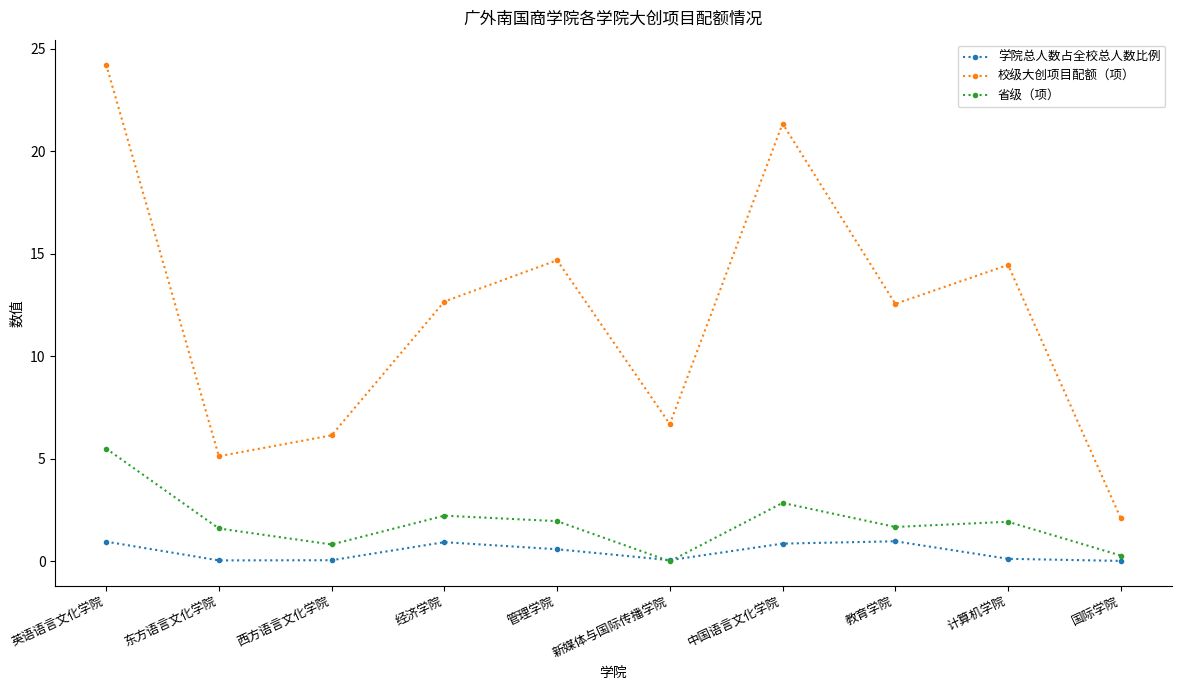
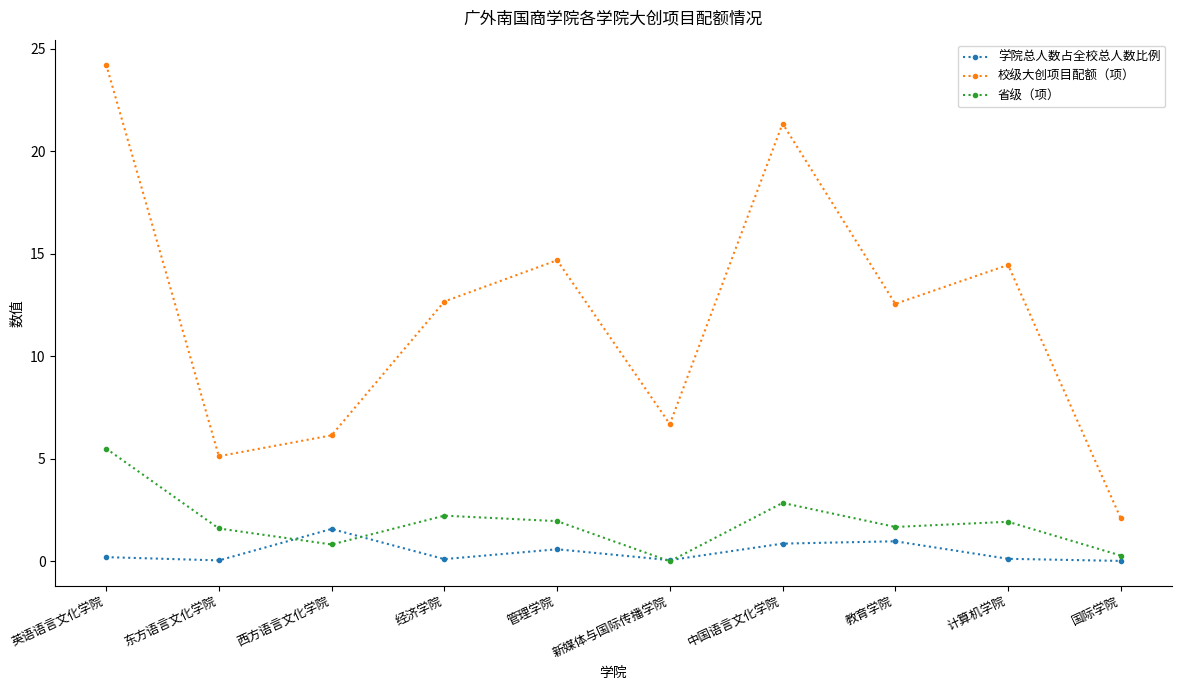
学院总人数占全校总人数比例, 英语语言文化学院: 1.0 -> 0.2
学院总人数占全校总人数比例, 西方语言文化学院: 0.1 -> 1.6
学院总人数占全校总人数比例, 经济学院: 0.9 -> 0.1
